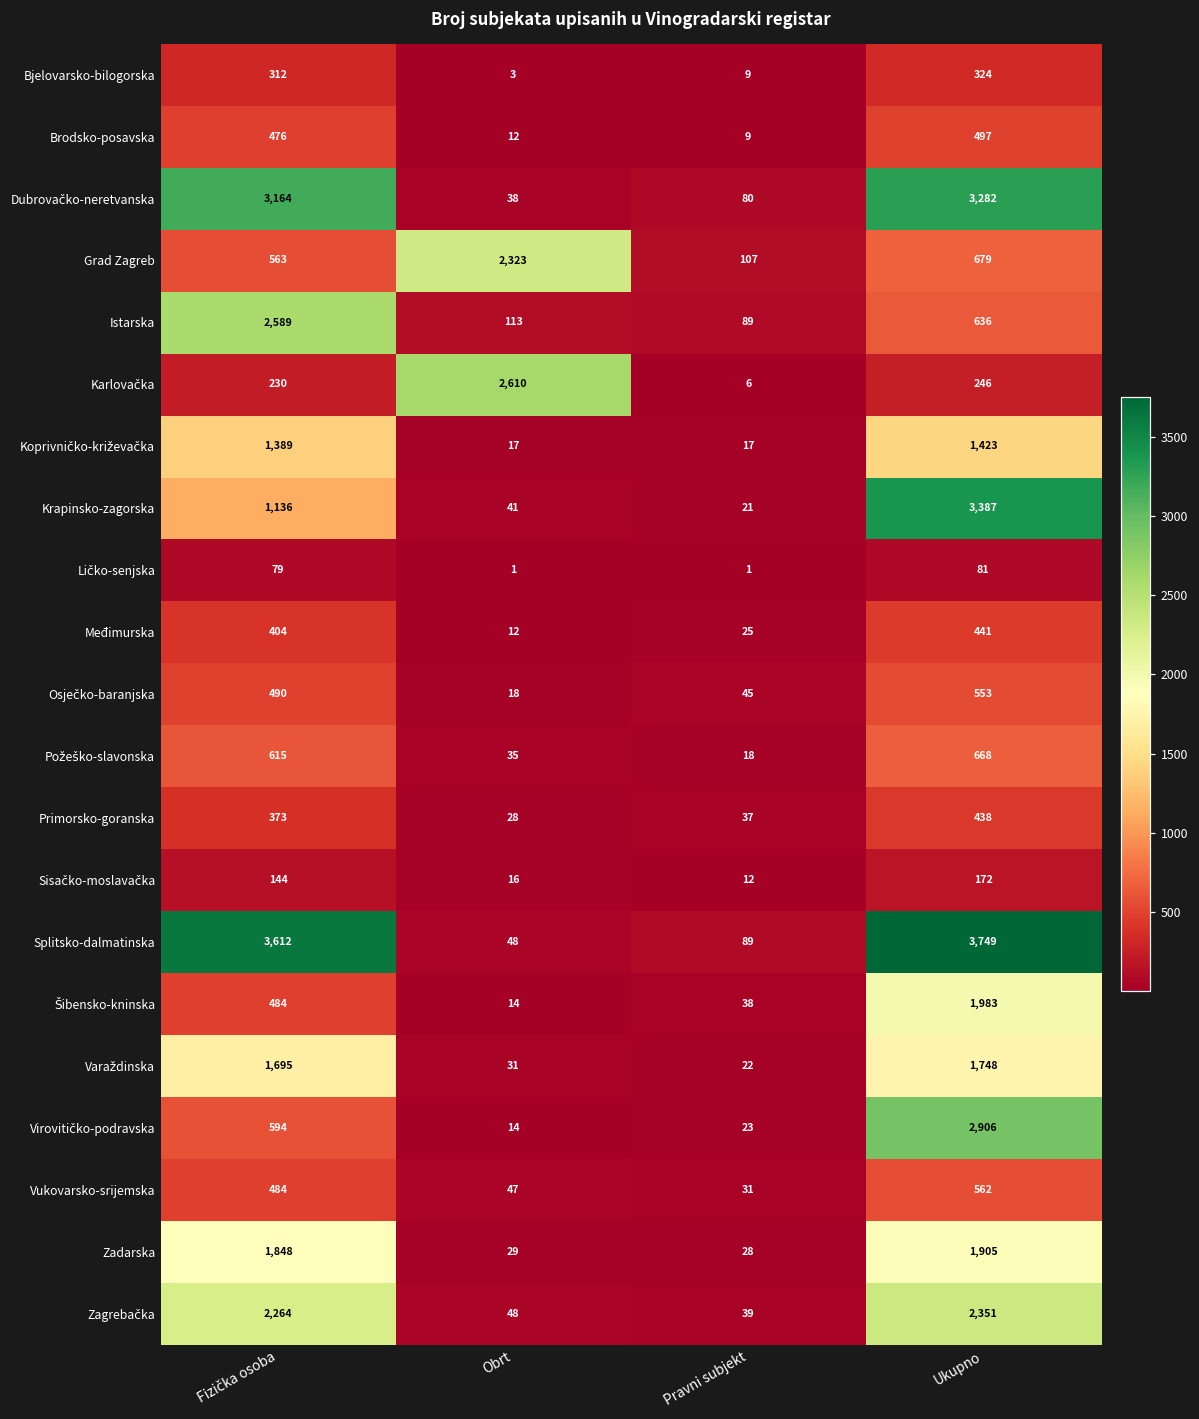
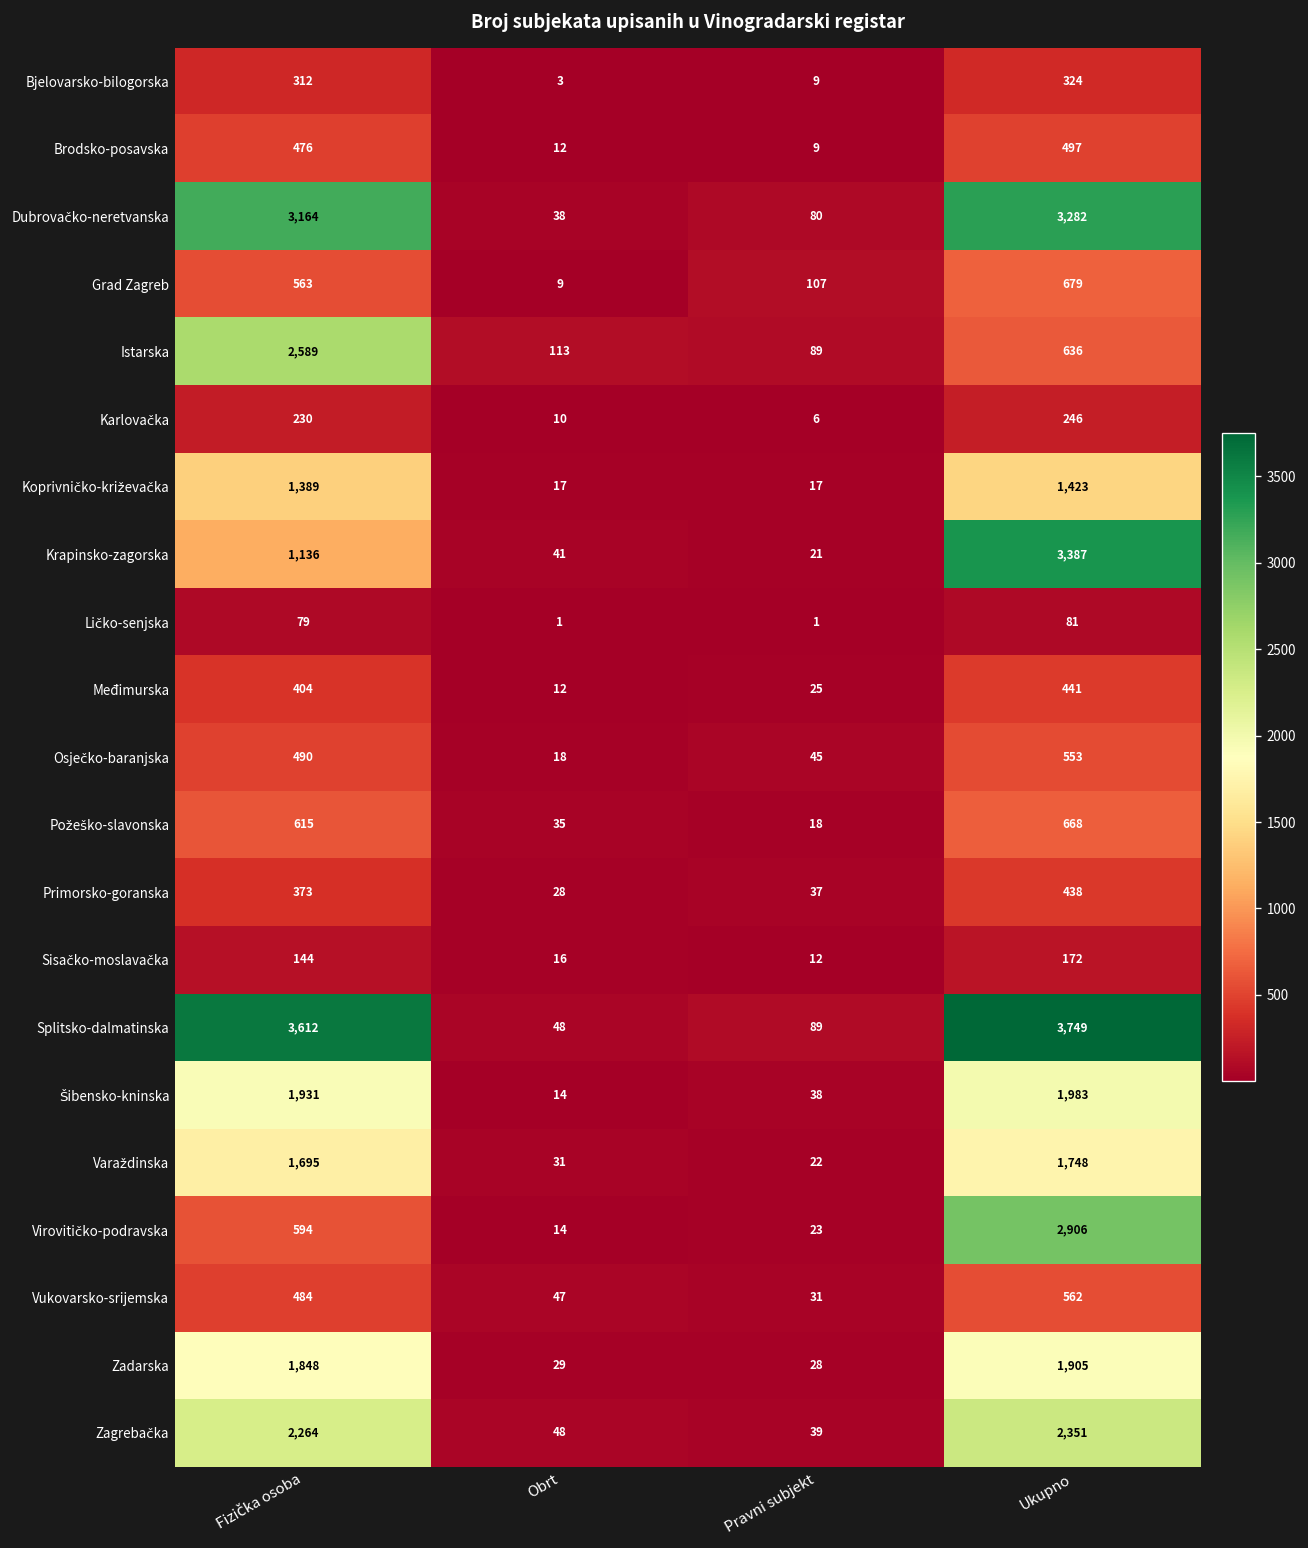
Grad Zagreb, Obrt: 2,323 -> 9
Karlovačka, Obrt: 2,610 -> 10
Šibensko-kninska, Fizička osoba: 484 -> 1,931
